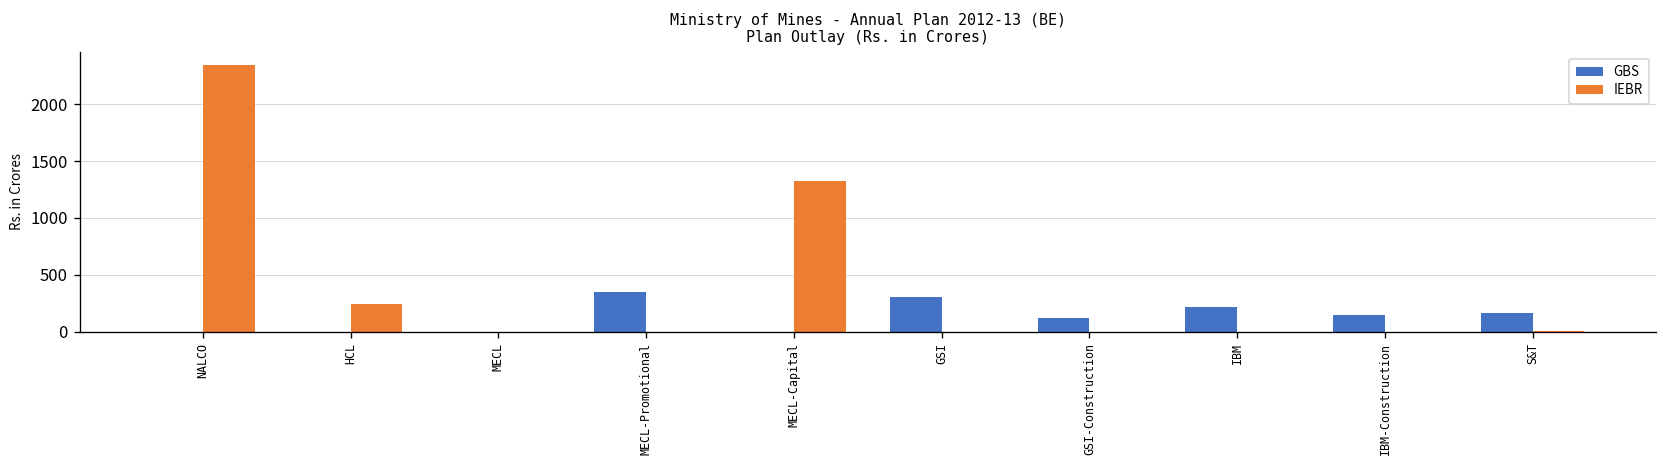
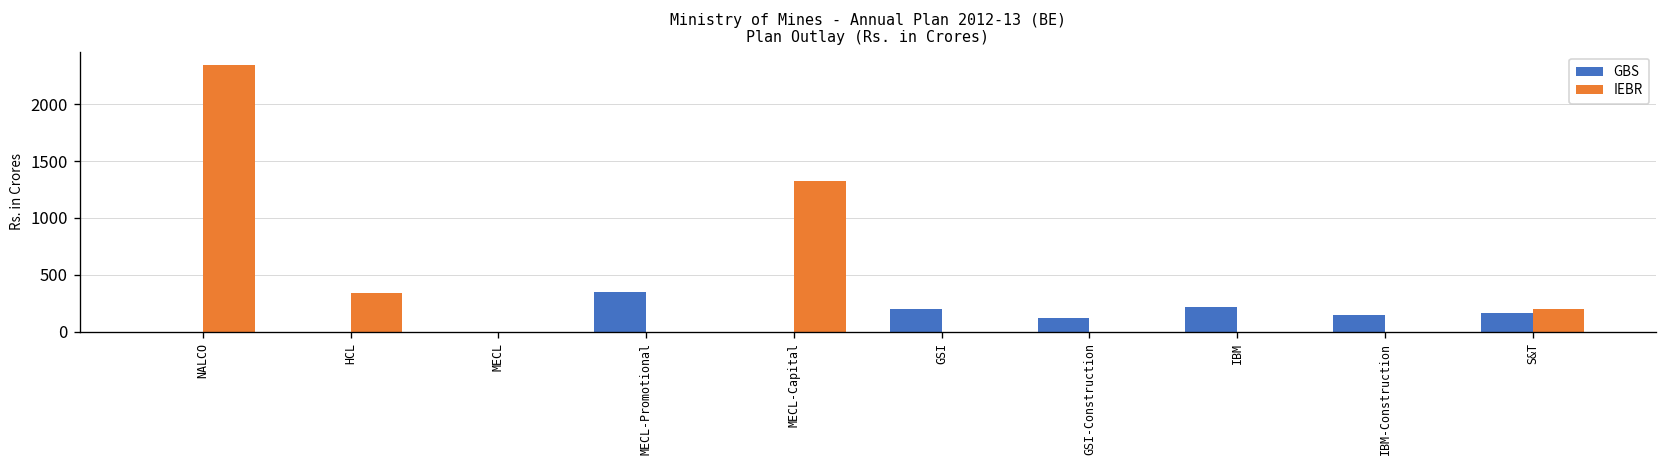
IEBR, HCL: 200 -> 300
GBS, GSI: 300 -> 200
IEBR, S&T: 0 -> 200
